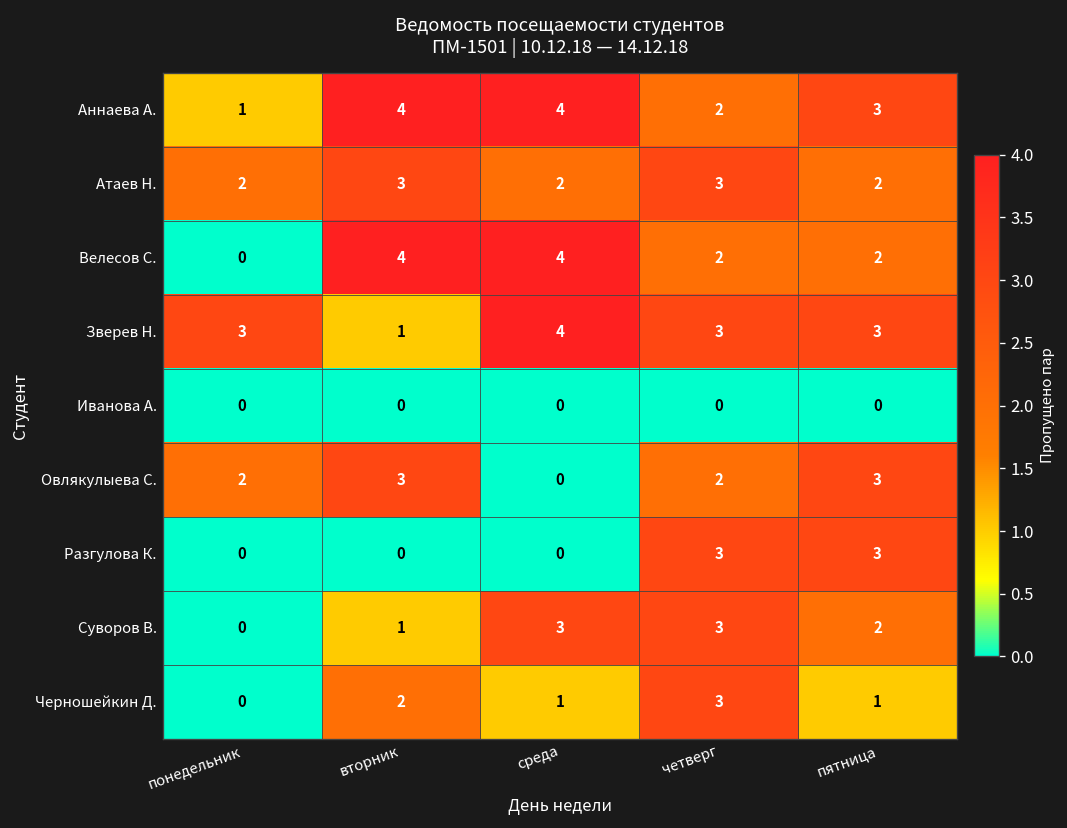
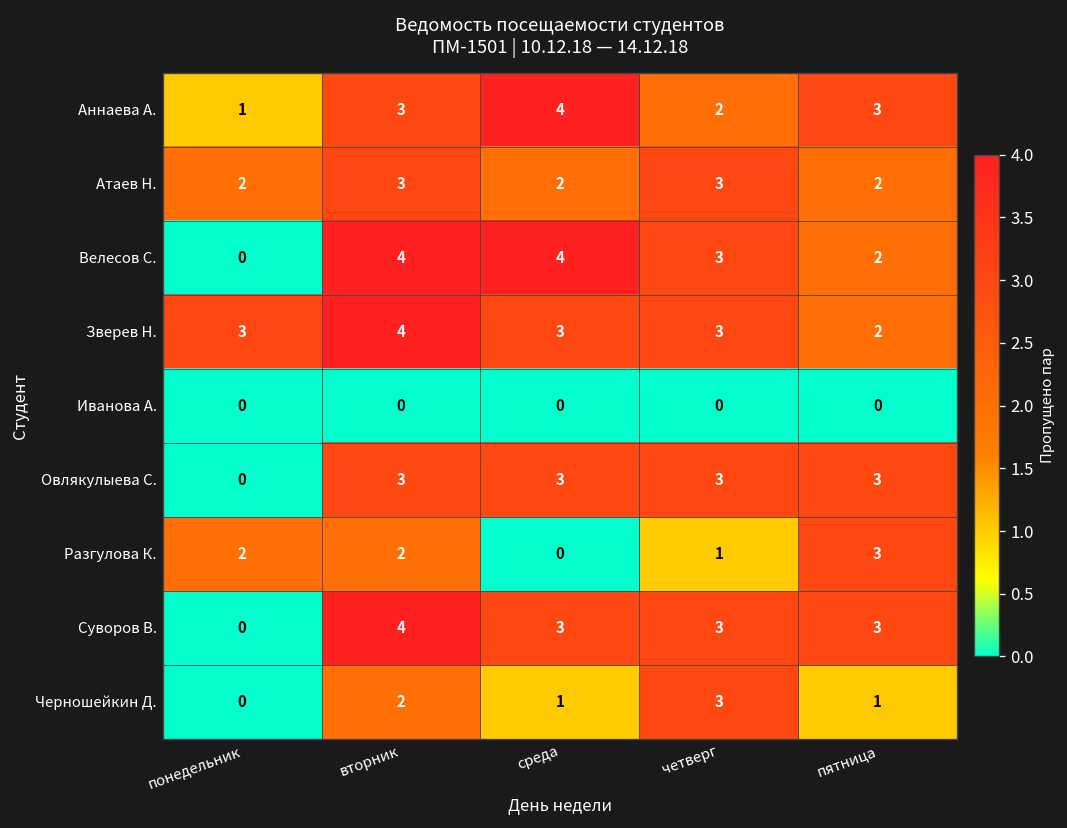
Аннаева А., вторник: 4 -> 3
Велесов С., четверг: 2 -> 3
Зверев Н., вторник: 1 -> 4
Зверев Н., среда: 4 -> 3
Зверев Н., пятница: 3 -> 2
Овлякулыева С., понедельник: 2 -> 0
Овлякулыева С., среда: 0 -> 3
Овлякулыева С., четверг: 2 -> 3
Разгулова К., понедельник: 0 -> 2
Разгулова К., вторник: 0 -> 2
Разгулова К., четверг: 3 -> 1
Суворов В., вторник: 1 -> 4
Суворов В., пятница: 2 -> 3
